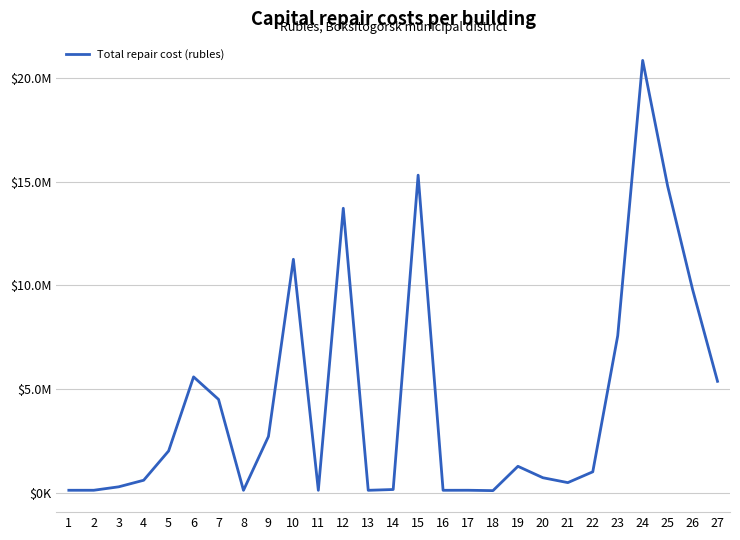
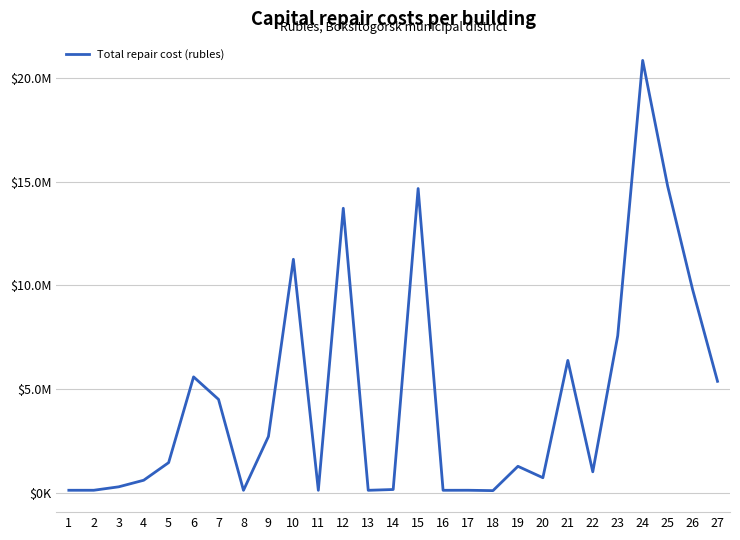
5: $2000000 -> $1400000
15: $15300000 -> $14700000
21: $500000 -> $6400000
